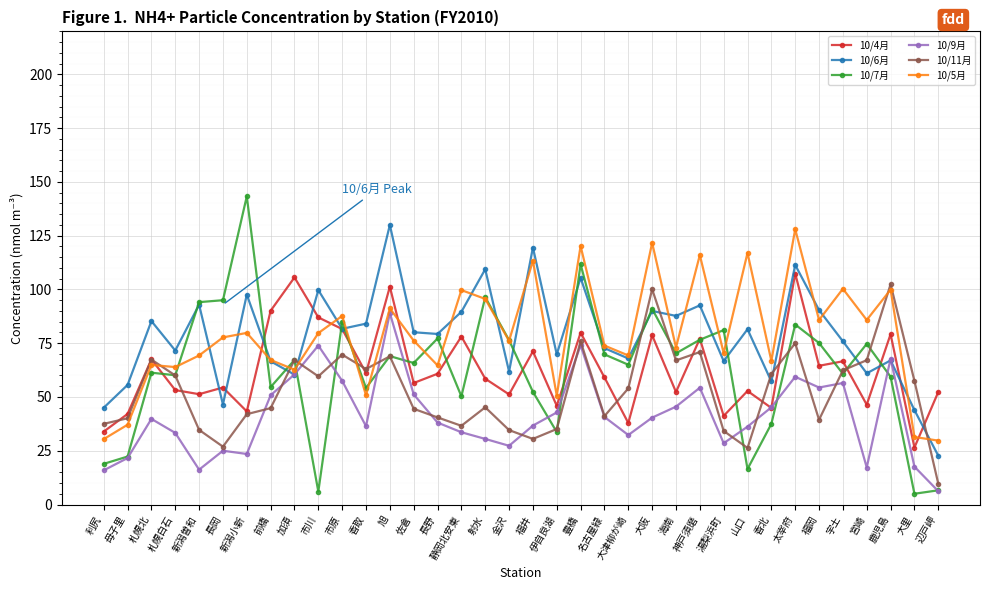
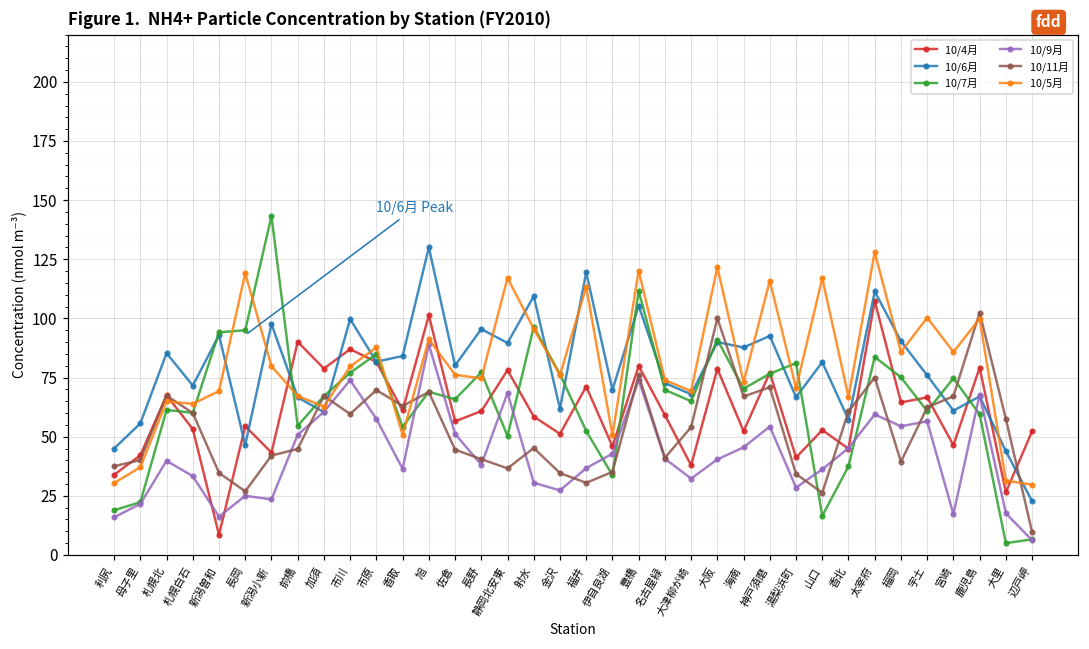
10/4月, 新潟曽和: 51 -> 9
10/5月, 長岡: 78 -> 119
10/4月, 加須: 106 -> 79
10/7月, 市川: 6 -> 77
10/6月, 長野: 79 -> 96
10/5月, 長野: 65 -> 75
10/9月, 静岡北安東: 34 -> 69
10/5月, 静岡北安東: 100 -> 117
